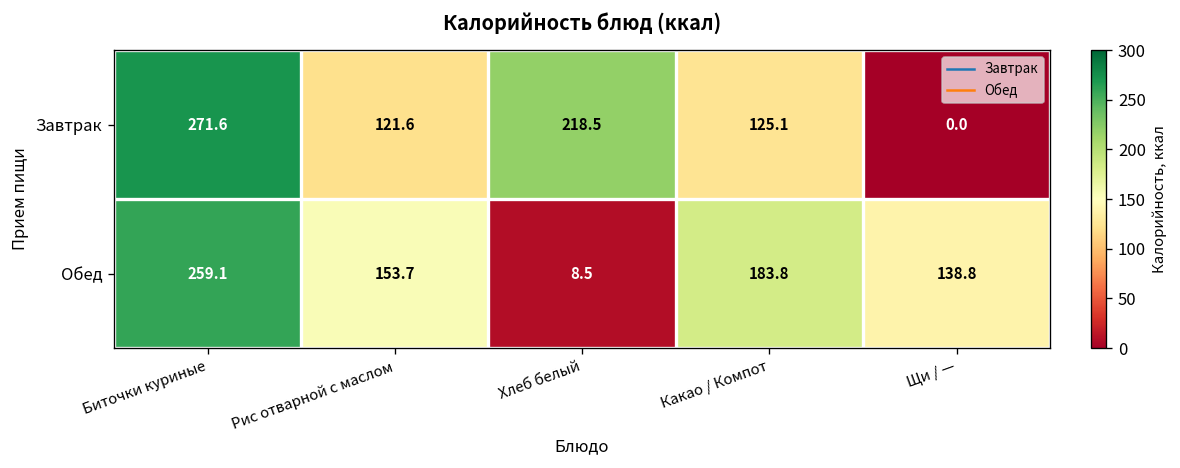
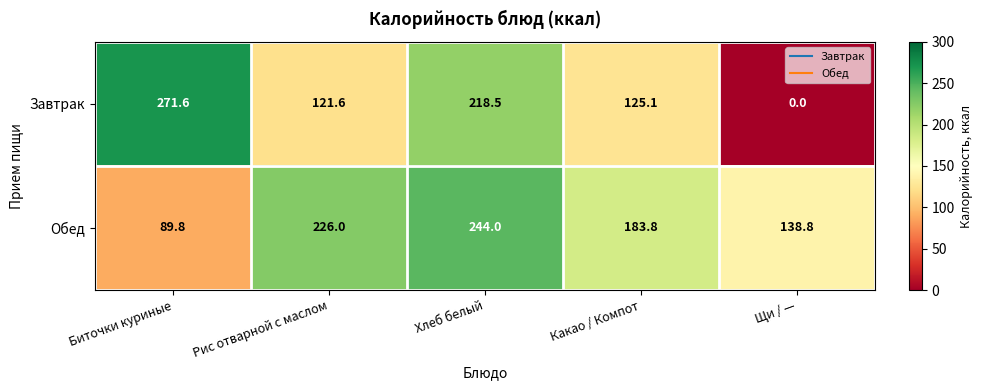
Обед, Биточки куриные: 259.1 -> 89.8
Обед, Рис отварной с маслом: 153.7 -> 226.0
Обед, Хлеб белый: 8.5 -> 244.0
